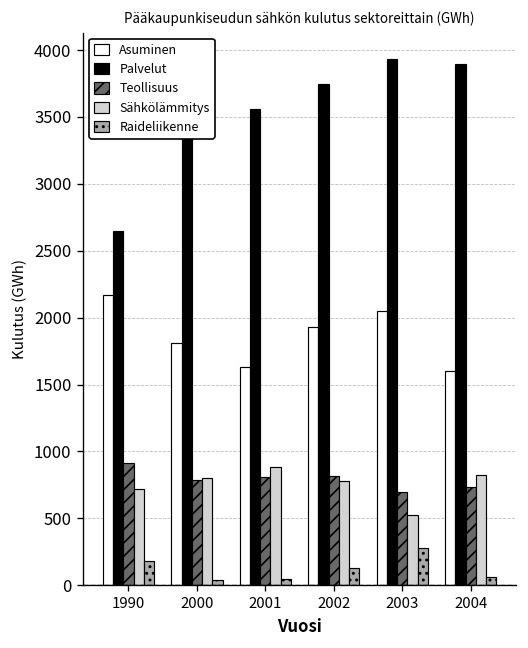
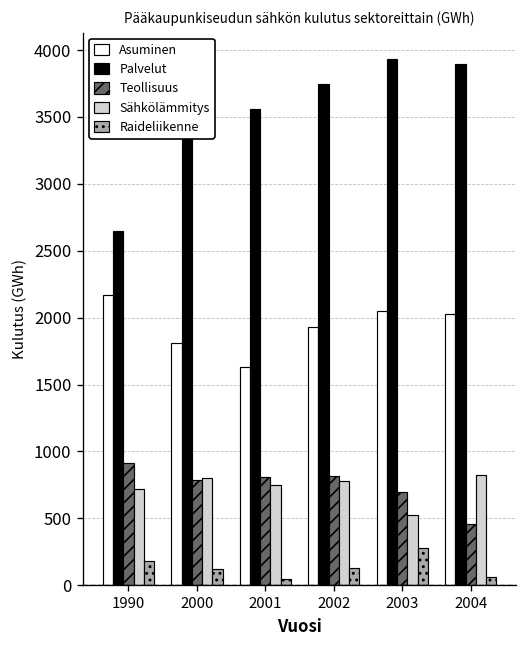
Raideliikenne, 2000: 40 -> 120
Sähkölämmitys, 2001: 880 -> 750
Asuminen, 2004: 1600 -> 2030
Teollisuus, 2004: 730 -> 450
